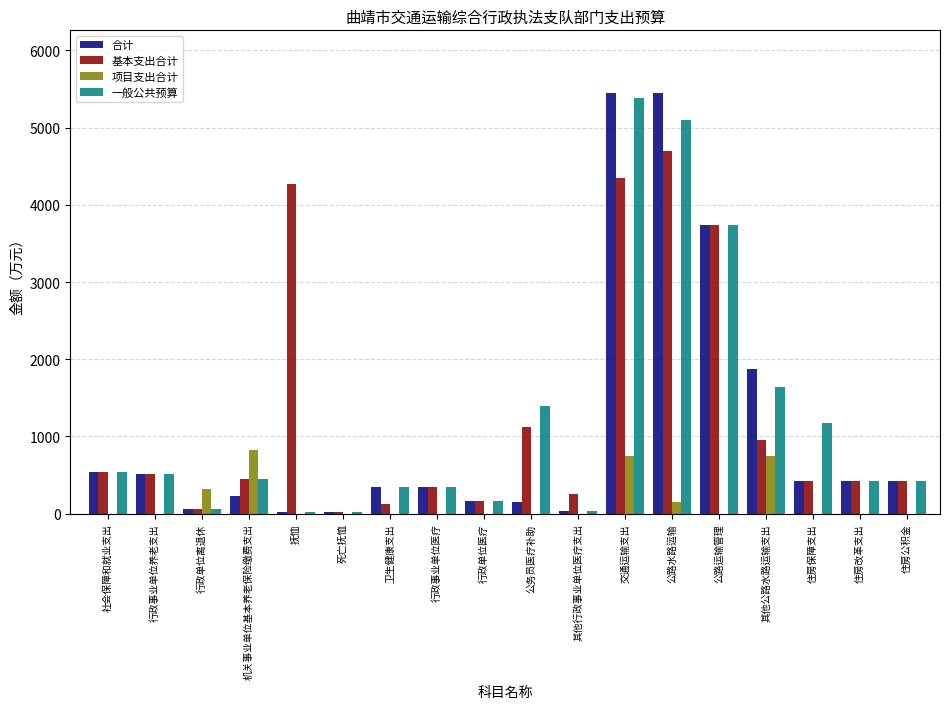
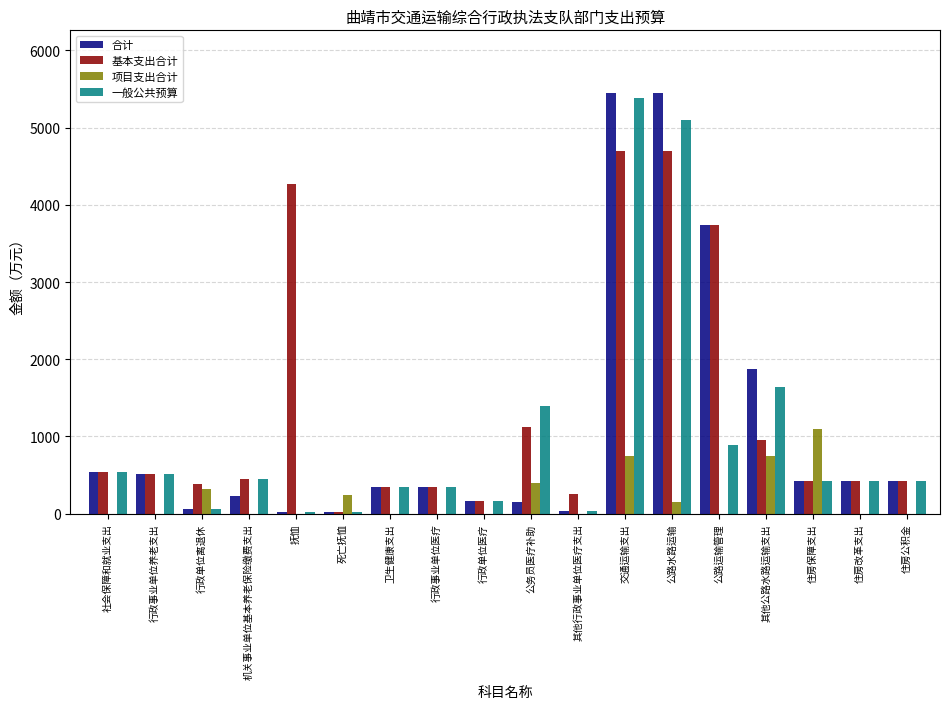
基本支出合计, 行政单位离退休: 100 -> 400
项目支出合计, 机关事业单位基本养老保险缴费支出: 800 -> 0
项目支出合计, 死亡抚恤: 0 -> 200
基本支出合计, 卫生健康支出: 100 -> 300
项目支出合计, 公务员医疗补助: 0 -> 400
基本支出合计, 交通运输支出: 4400 -> 4700
一般公共预算, 公路运输管理: 3700 -> 900
项目支出合计, 住房保障支出: 0 -> 1100
一般公共预算, 住房保障支出: 1200 -> 400
